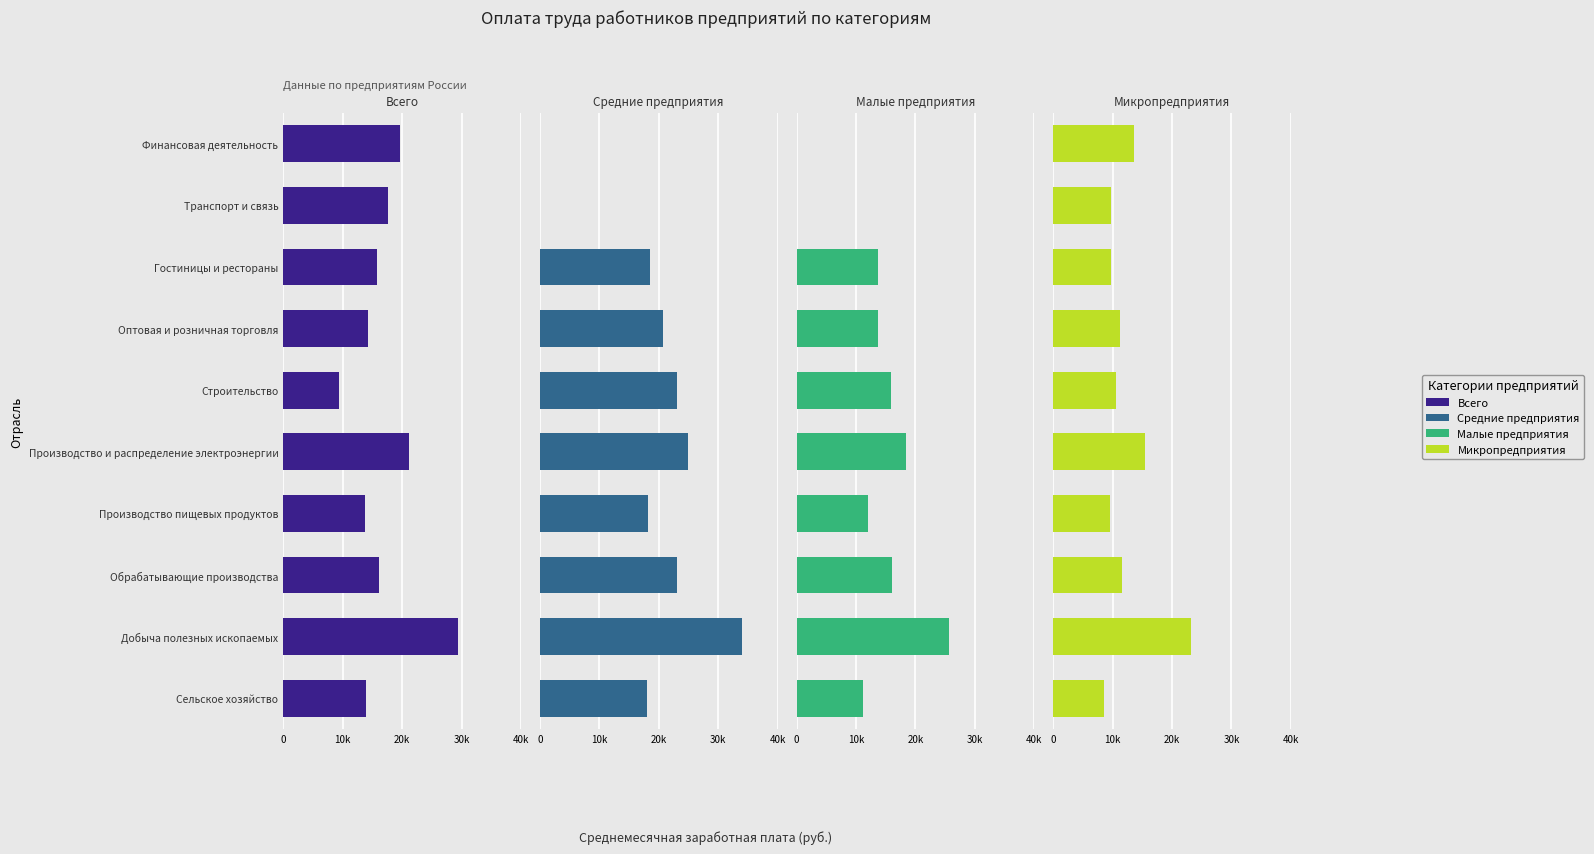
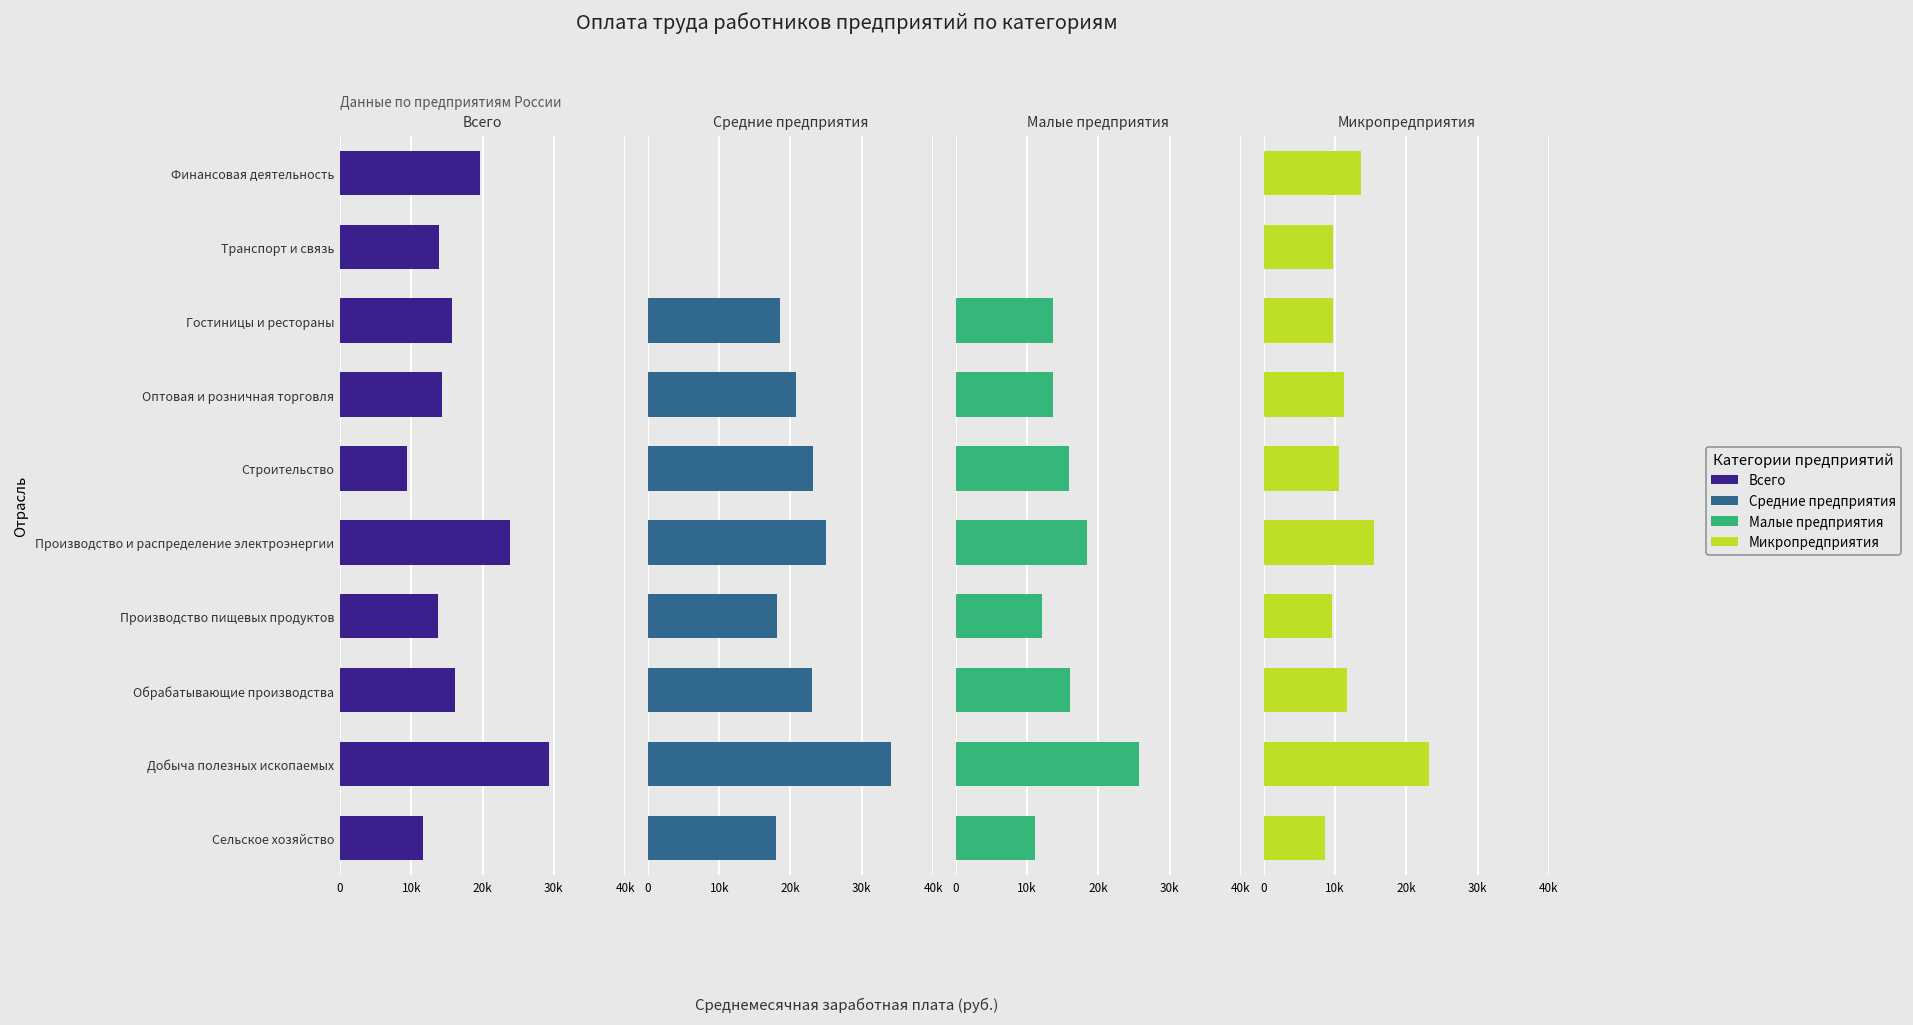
Всего, Транспорт и связь: 18000 -> 14000
Всего, Производство и распределение электроэнергии: 21000 -> 24000
Всего, Сельское хозяйство: 14000 -> 12000
